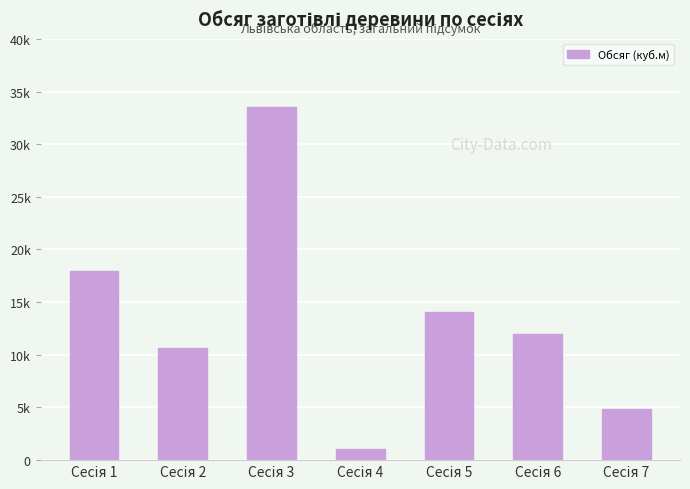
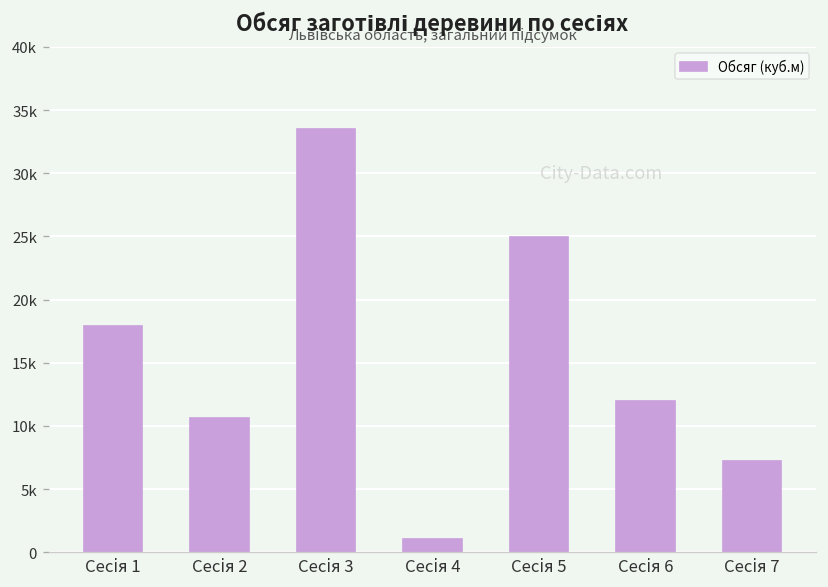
Сесія 5: 14000 -> 24900
Сесія 7: 4900 -> 7200
